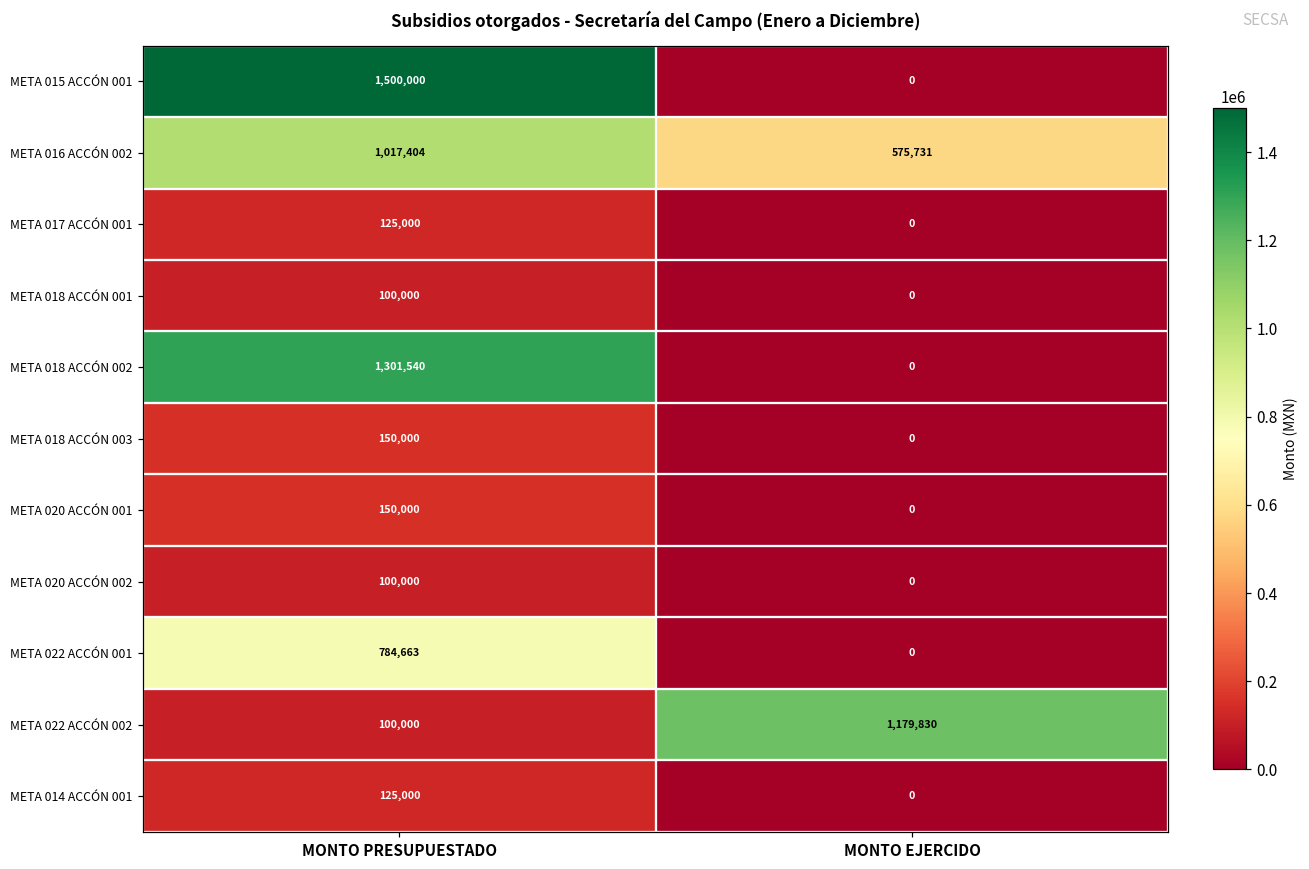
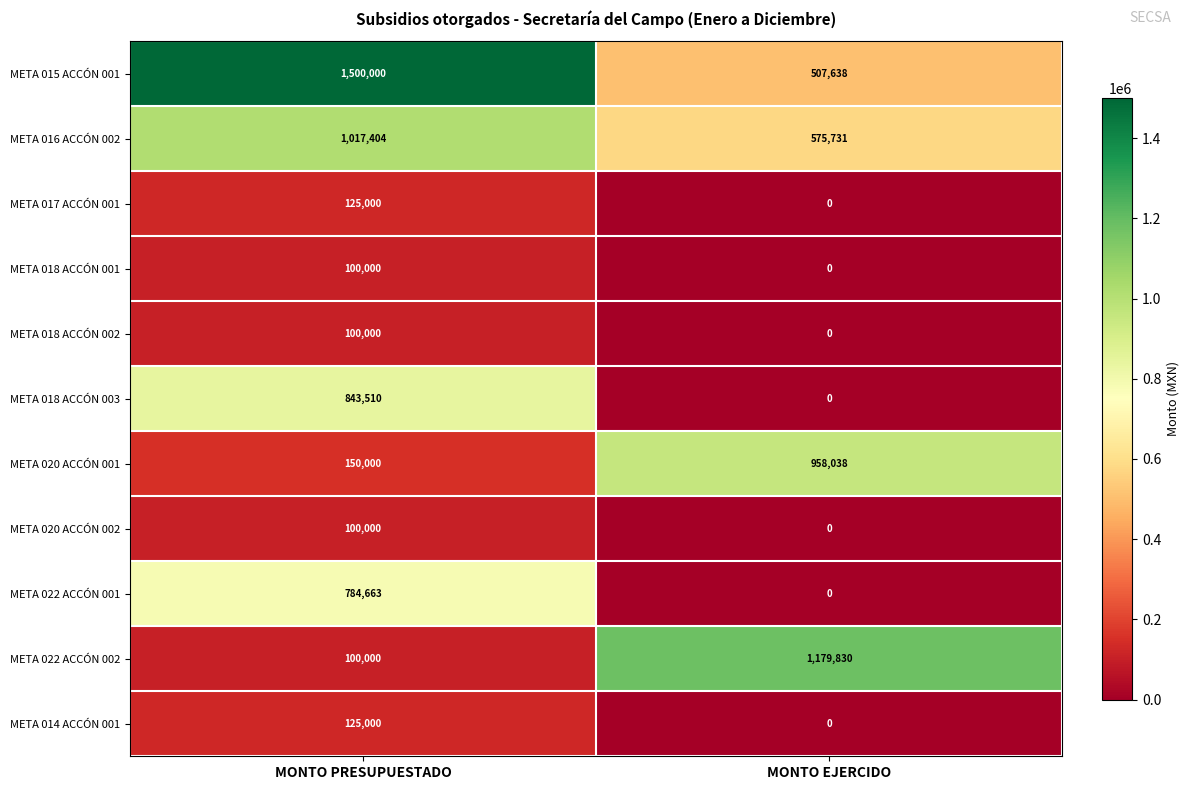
META 015 ACCÓN 001, MONTO EJERCIDO: 0 -> 507,638
META 018 ACCÓN 002, MONTO PRESUPUESTADO: 1,301,540 -> 100,000
META 018 ACCÓN 003, MONTO PRESUPUESTADO: 150,000 -> 843,510
META 020 ACCÓN 001, MONTO EJERCIDO: 0 -> 958,038
